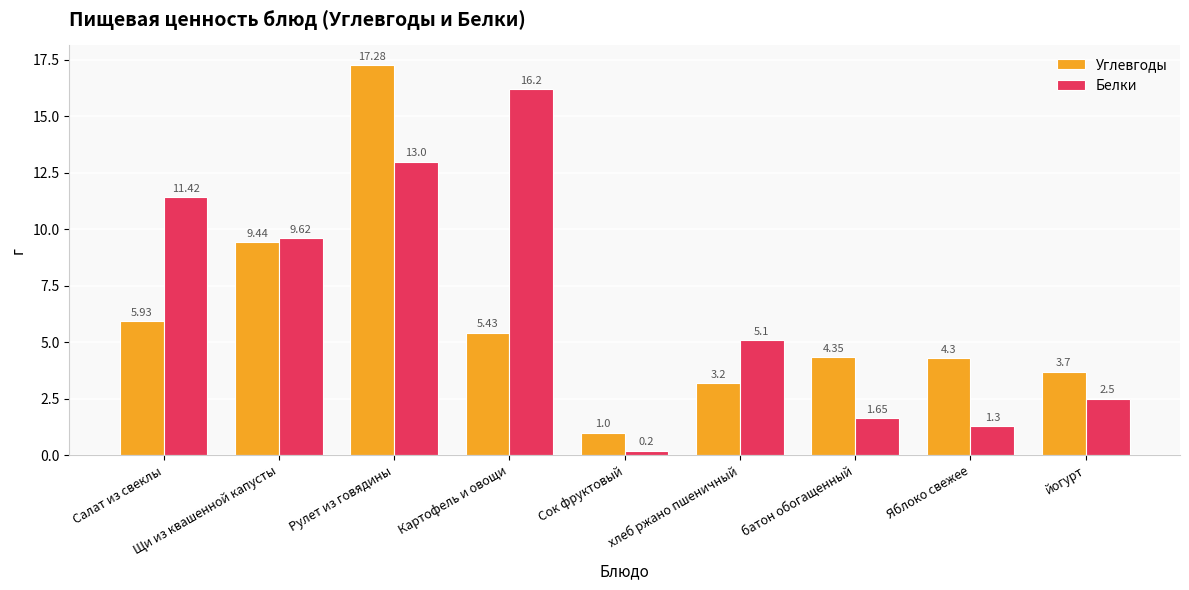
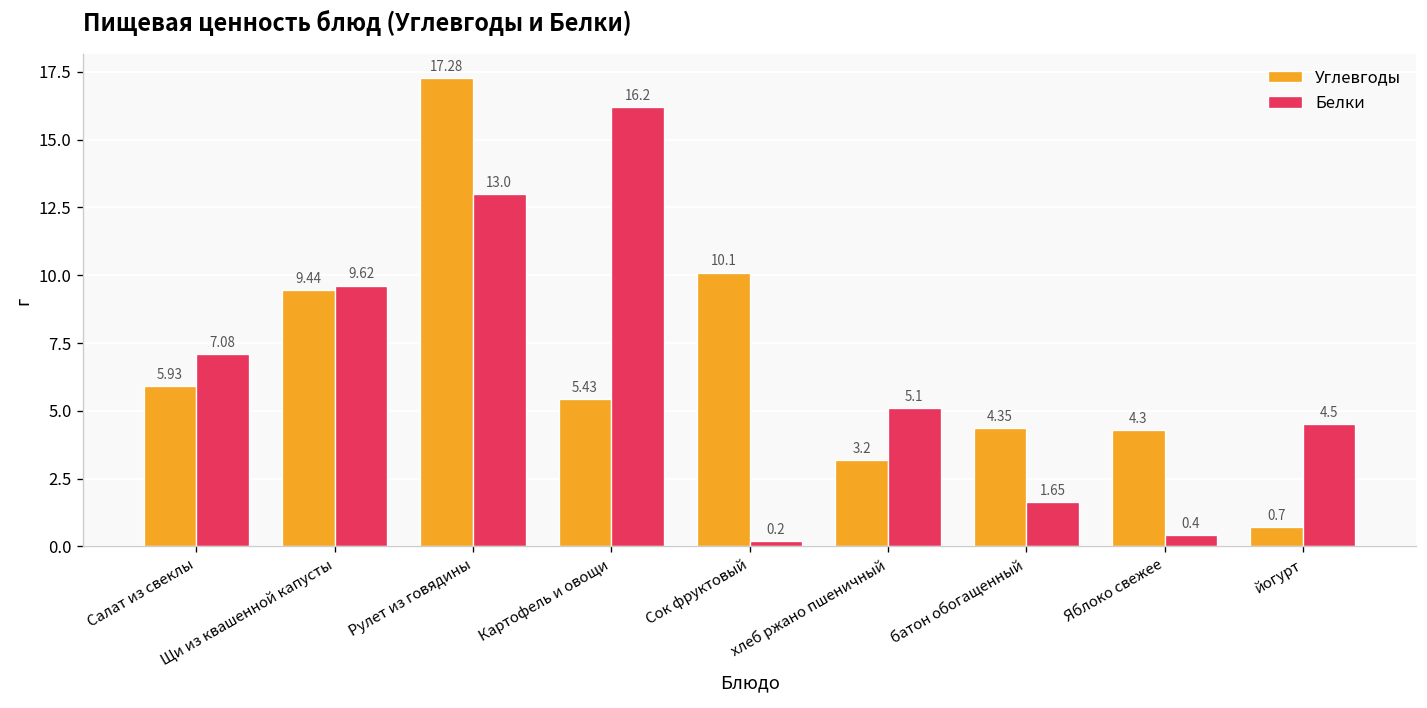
Белки, Салат из свеклы: 11.42 -> 7.08
Углевгоды, Сок фруктовый: 1.0 -> 10.1
Белки, Яблоко свежее: 1.3 -> 0.4
Углевгоды, йогурт: 3.7 -> 0.7
Белки, йогурт: 2.5 -> 4.5
